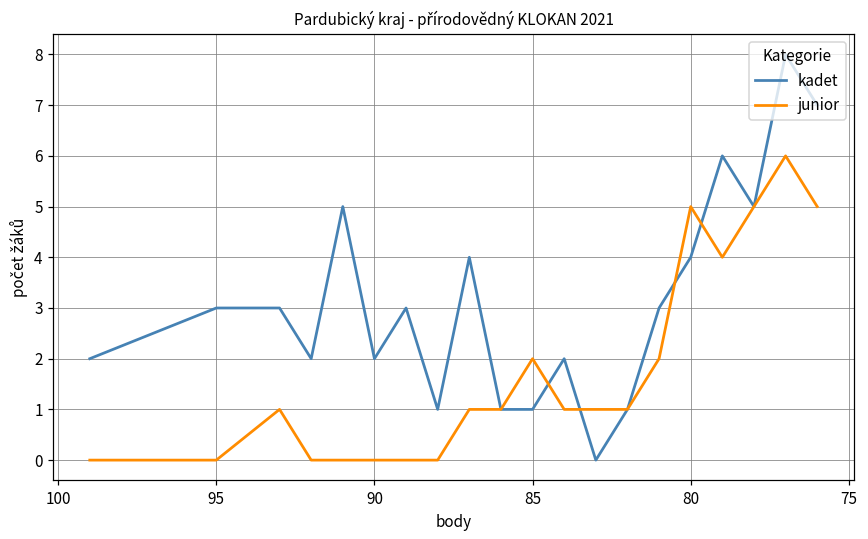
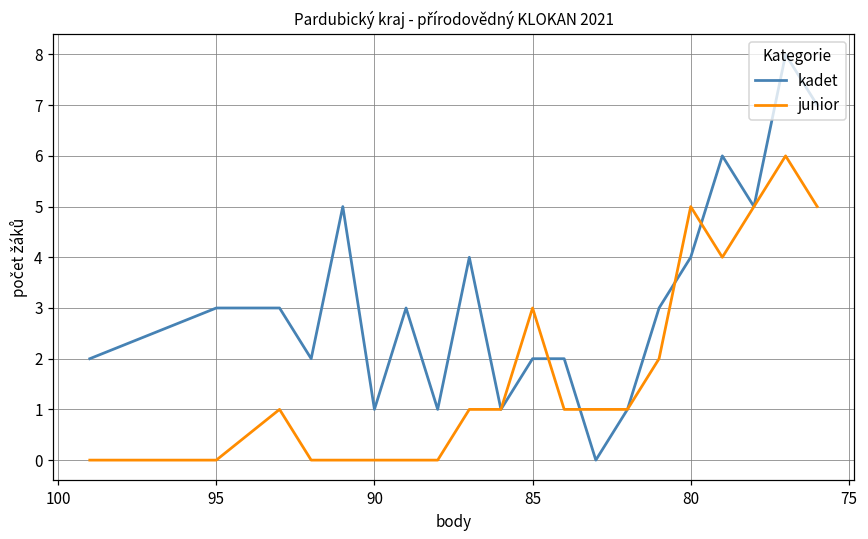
kadet, 90: 2 -> 1
kadet, 85: 1 -> 2
junior, 85: 2 -> 3
